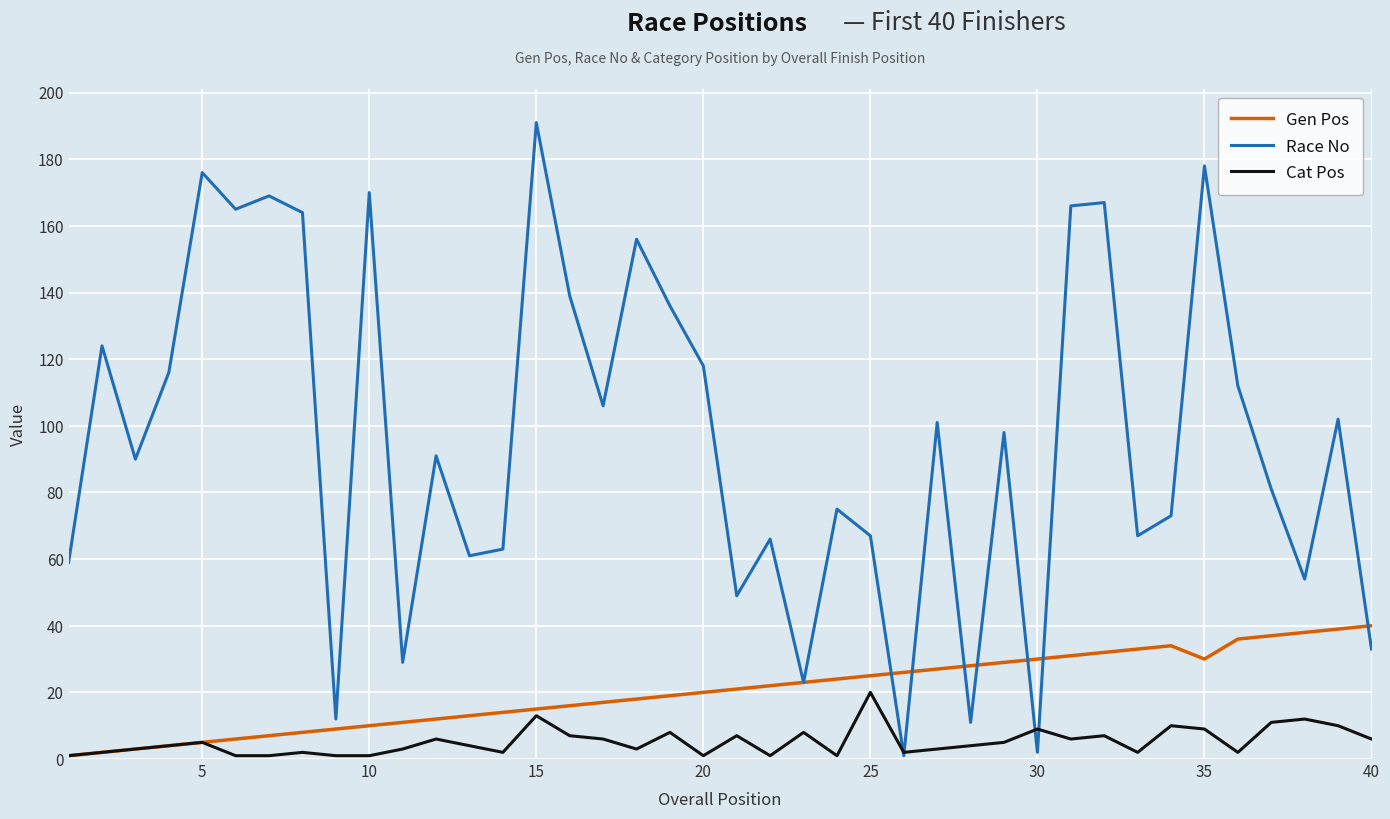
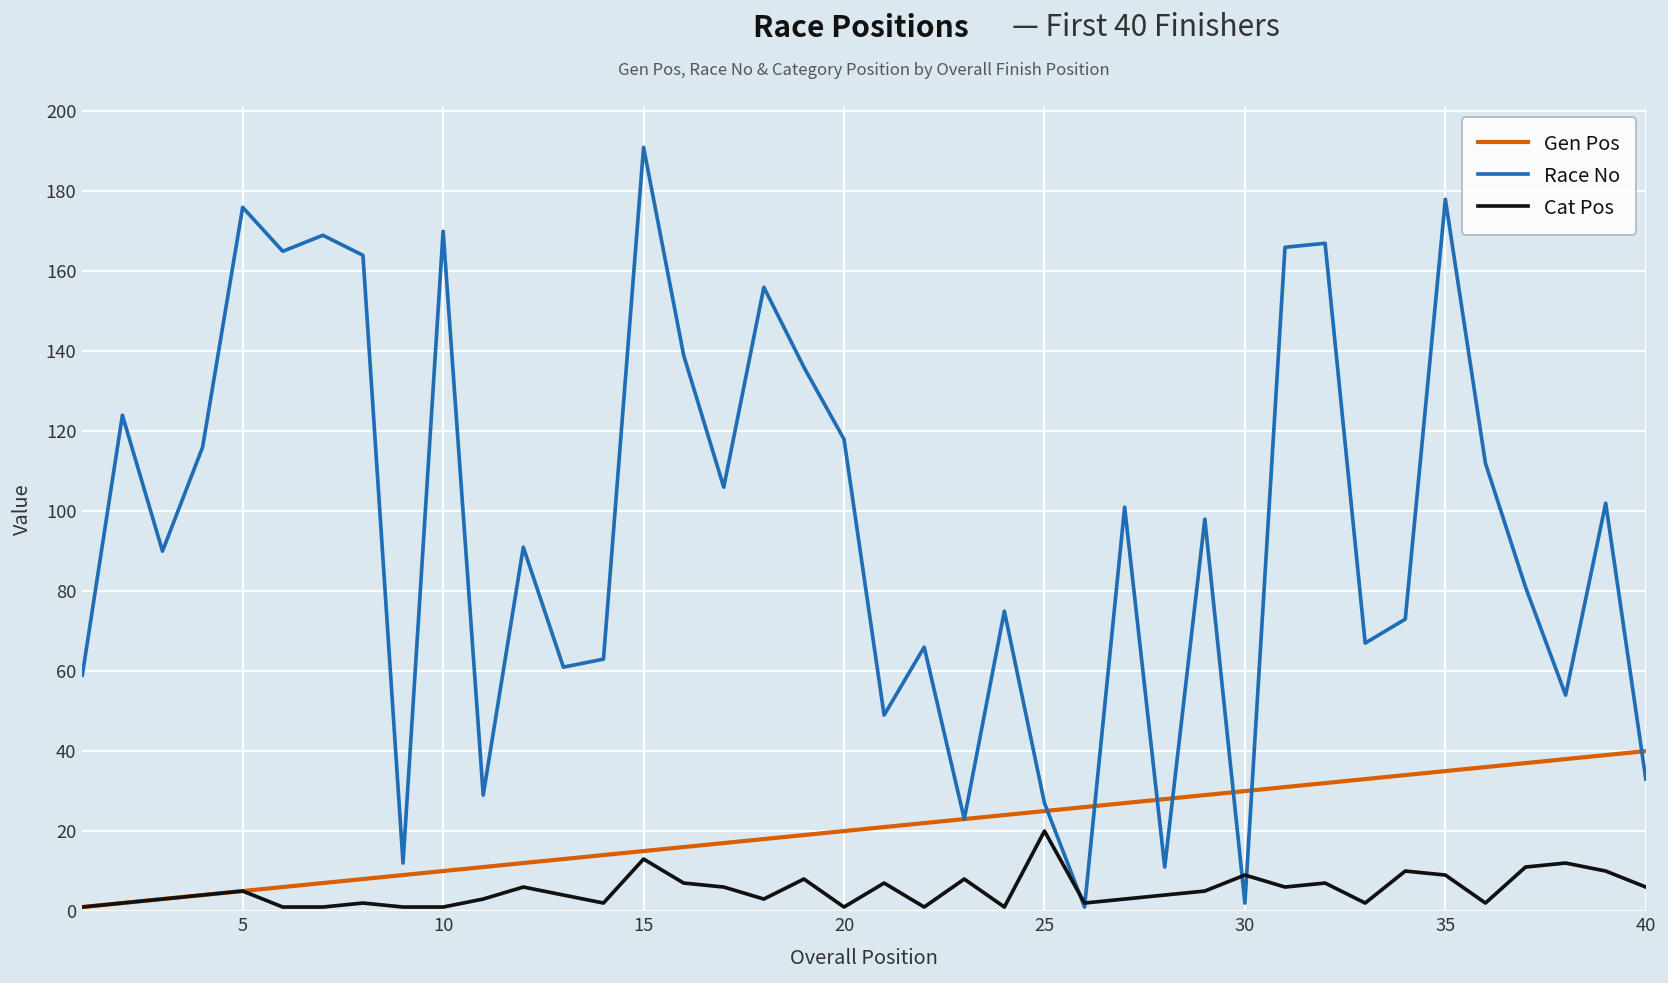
Race No, 25: 67 -> 27
Gen Pos, 35: 30 -> 35
